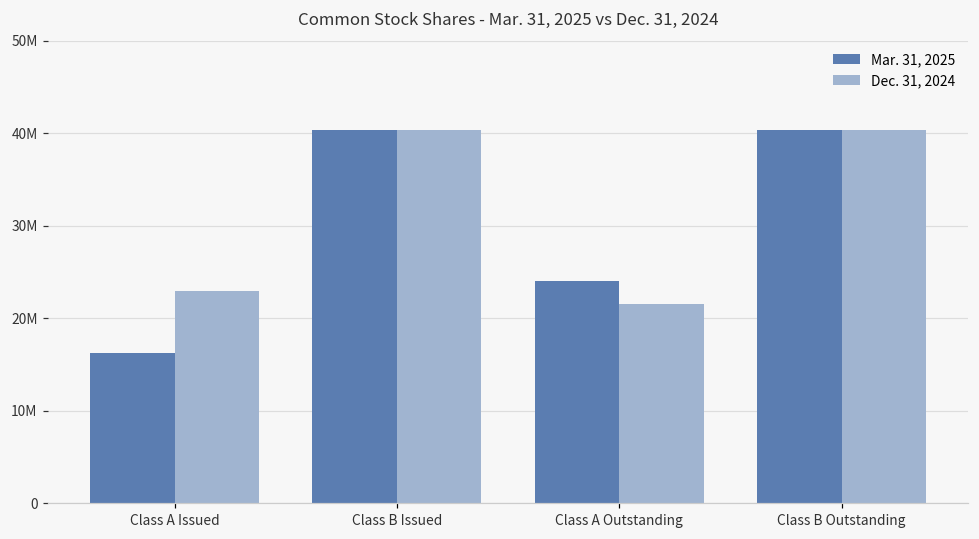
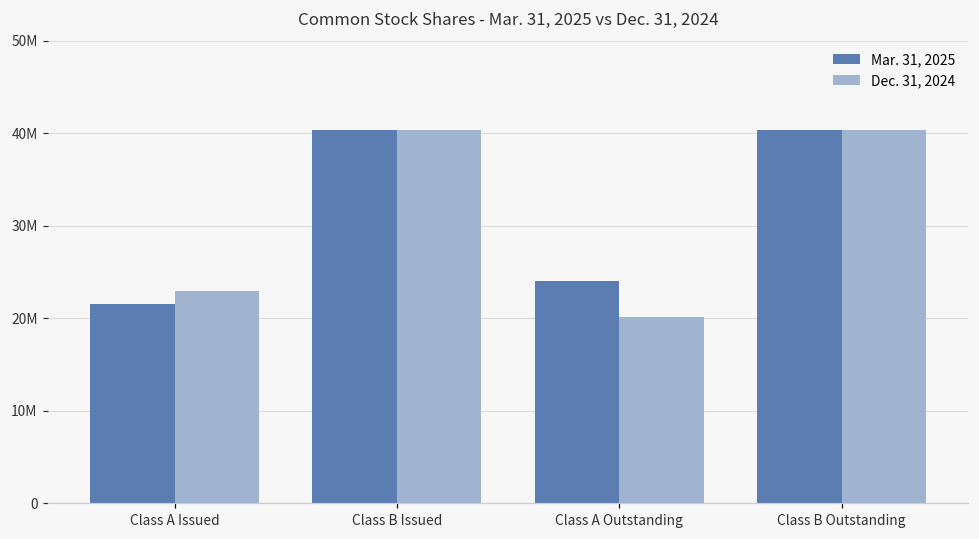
Mar. 31, 2025, Class A Issued: 16000000 -> 22000000
Dec. 31, 2024, Class A Outstanding: 22000000 -> 20000000
